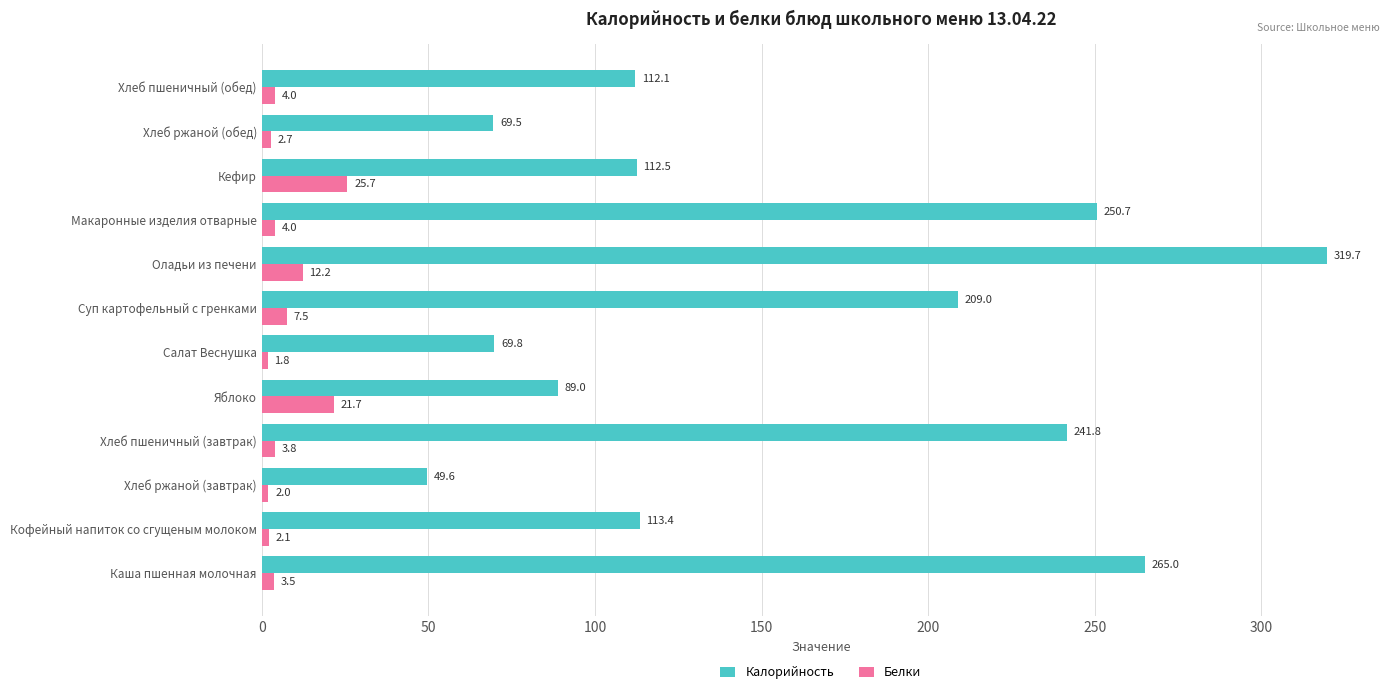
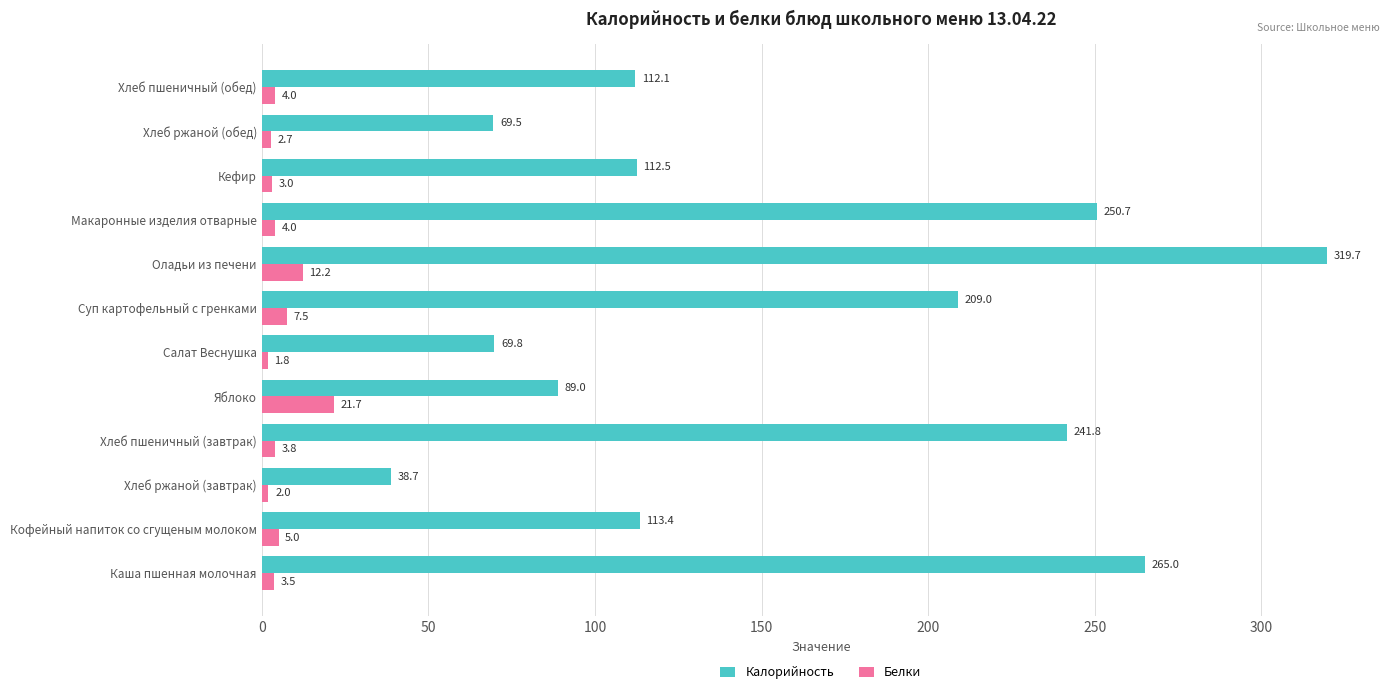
Белки, Кефир: 25.7 -> 3.0
Калорийность, Хлеб ржаной (завтрак): 49.6 -> 38.7
Белки, Кофейный напиток со сгущеным молоком: 2.1 -> 5.0
